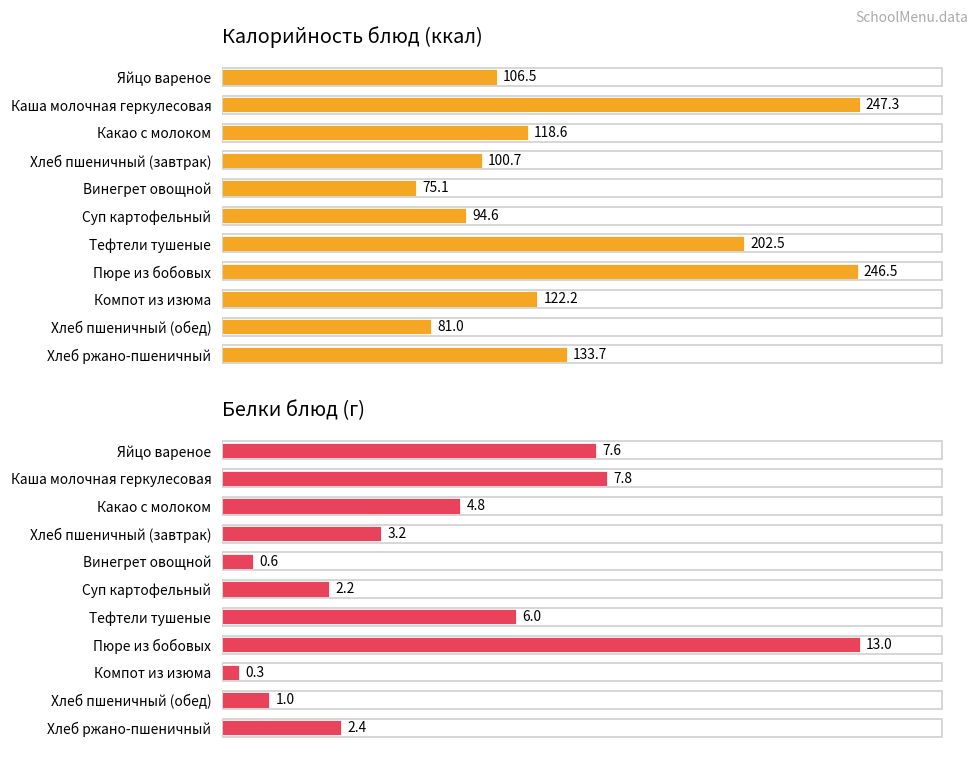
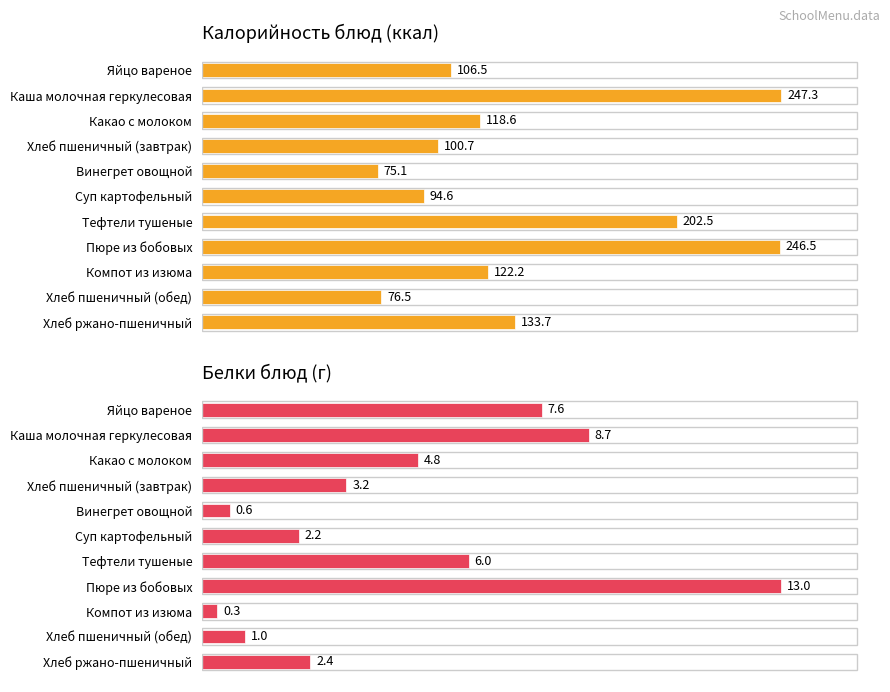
Калорийность блюд (ккал), Хлеб пшеничный (обед): 81.0 -> 76.5
Белки блюд (г), Каша молочная геркулесовая: 7.8 -> 8.7
